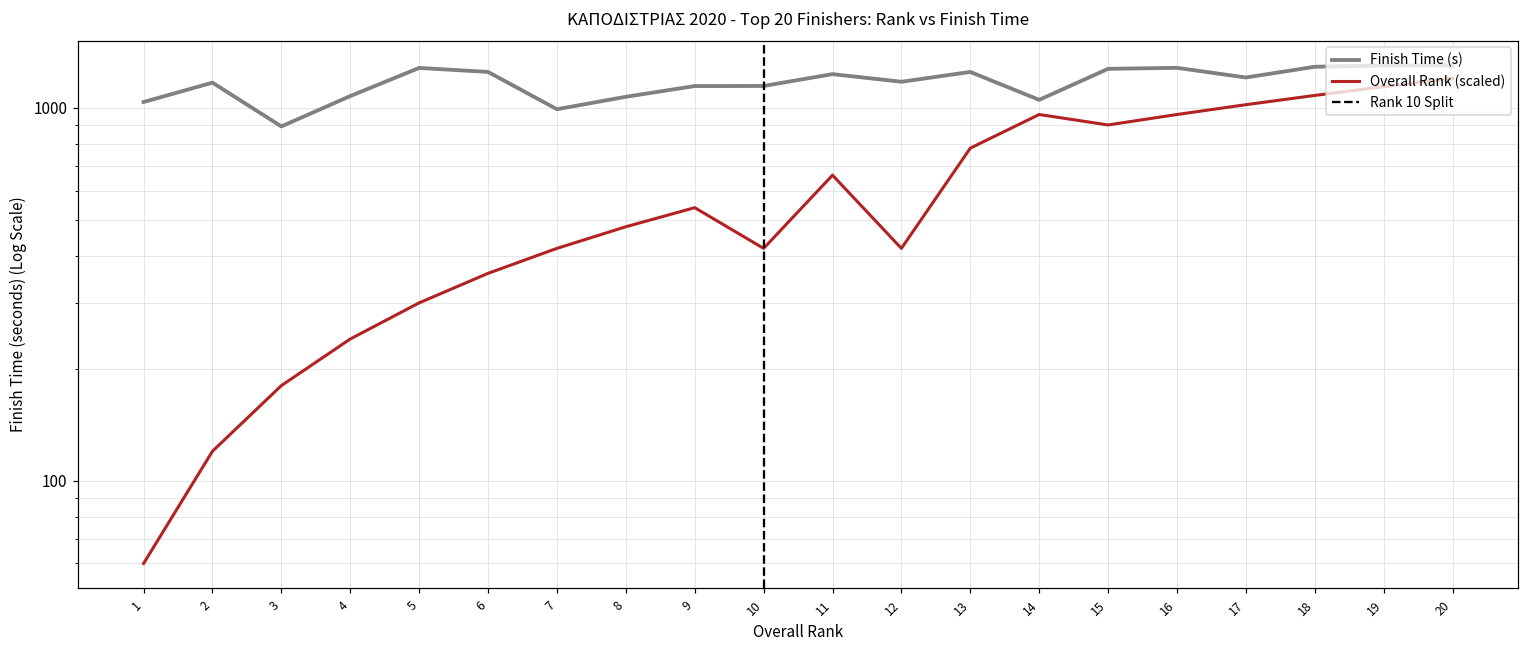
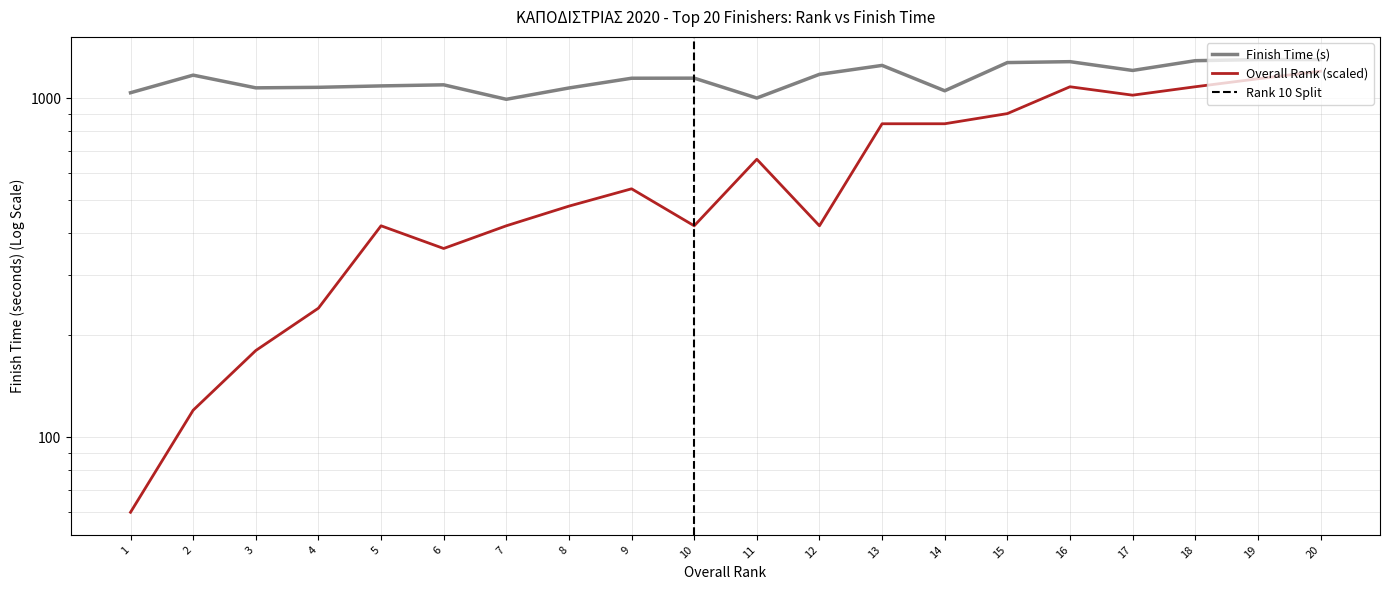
Finish Time (s), 3: 890 -> 1070
Finish Time (s), 5: 1280 -> 1090
Overall Rank (scaled), 5: 300 -> 420
Finish Time (s), 6: 1250 -> 1090
Finish Time (s), 11: 1230 -> 1000
Overall Rank (scaled), 13: 780 -> 840
Overall Rank (scaled), 14: 960 -> 840
Overall Rank (scaled), 16: 960 -> 1080
